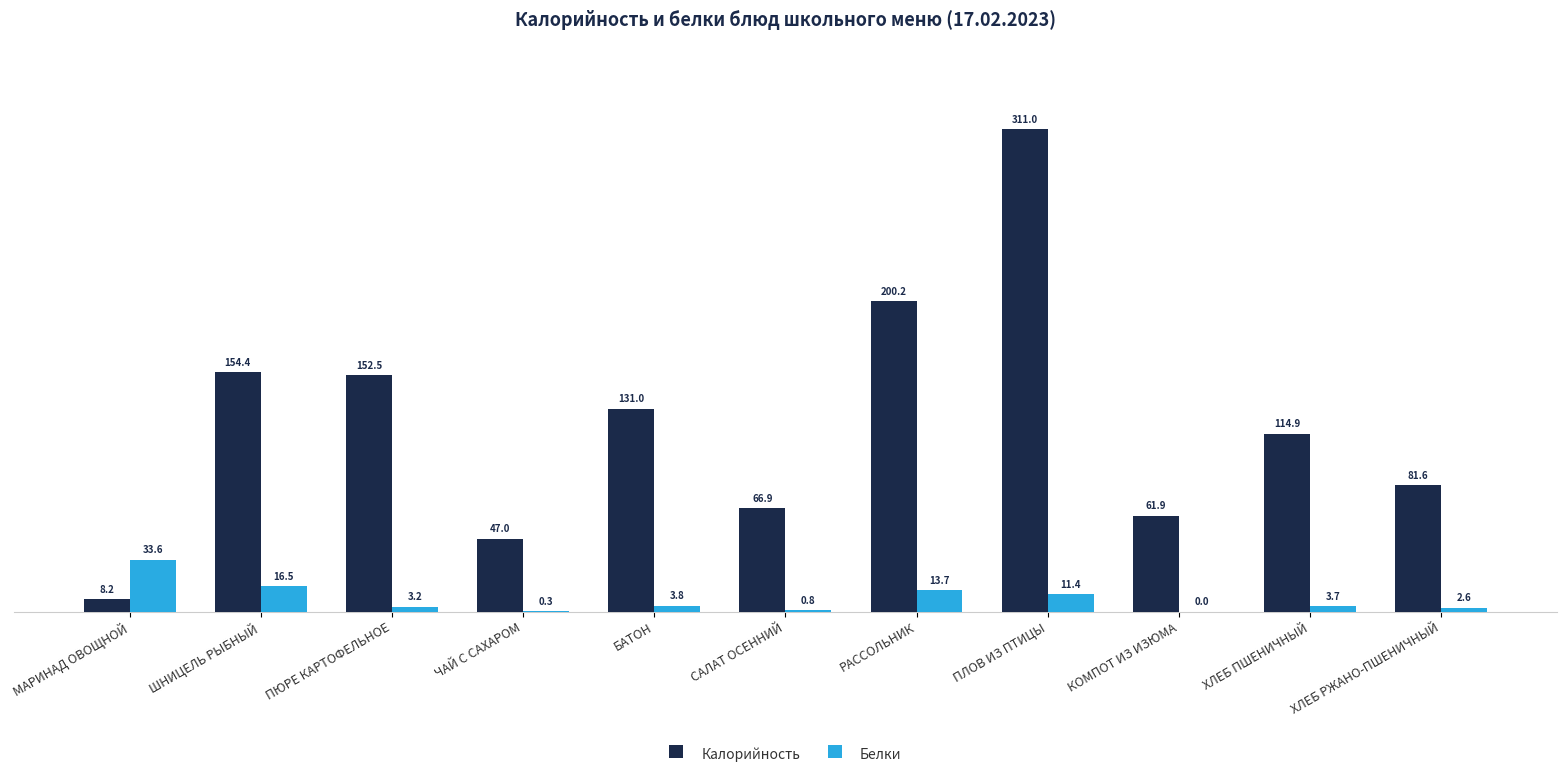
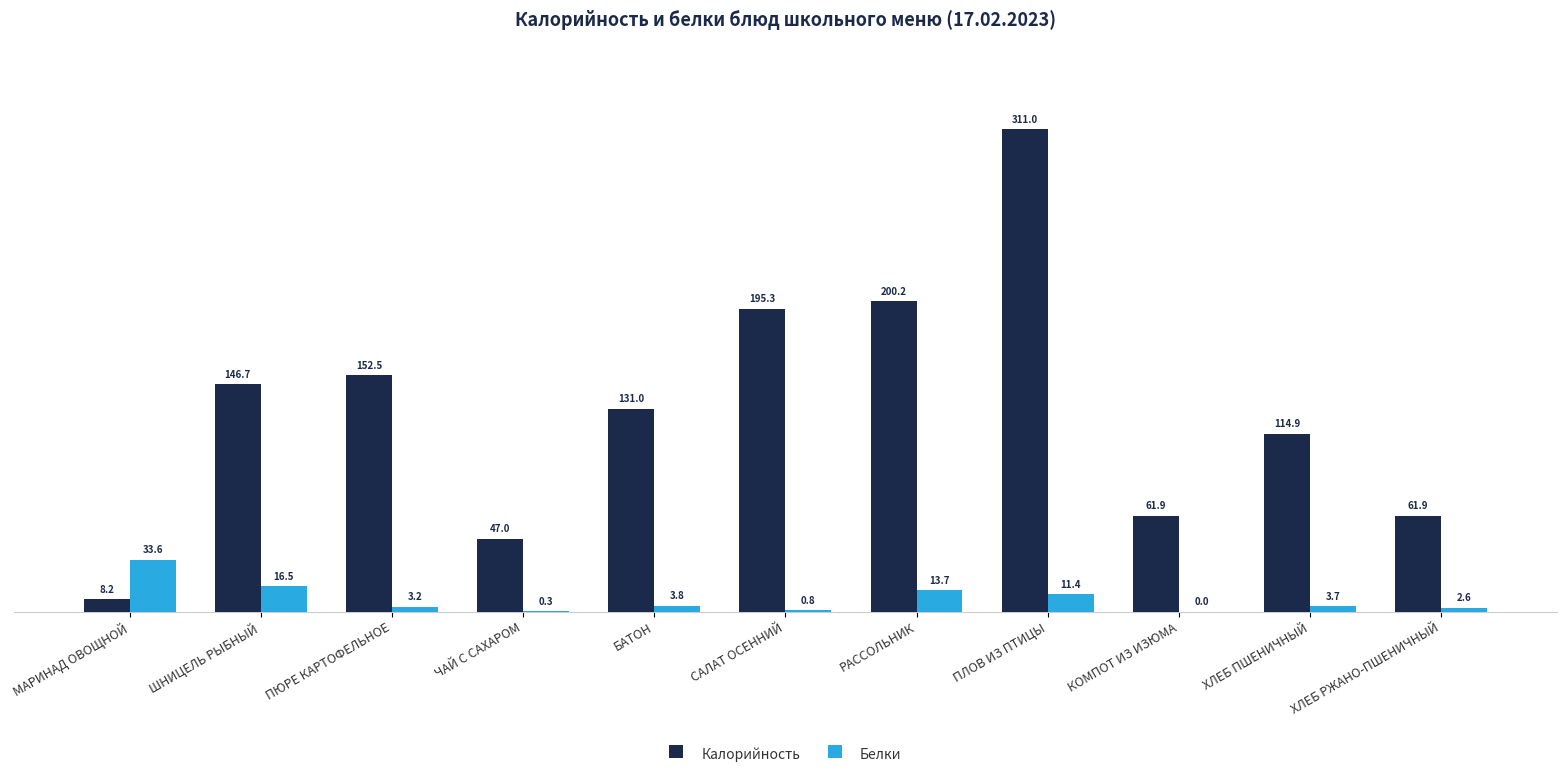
Калорийность, ШНИЦЕЛЬ РЫБНЫЙ: 154.4 -> 146.7
Калорийность, САЛАТ ОСЕННИЙ: 66.9 -> 195.3
Калорийность, ХЛЕБ РЖАНО-ПШЕНИЧНЫЙ: 81.6 -> 61.9
